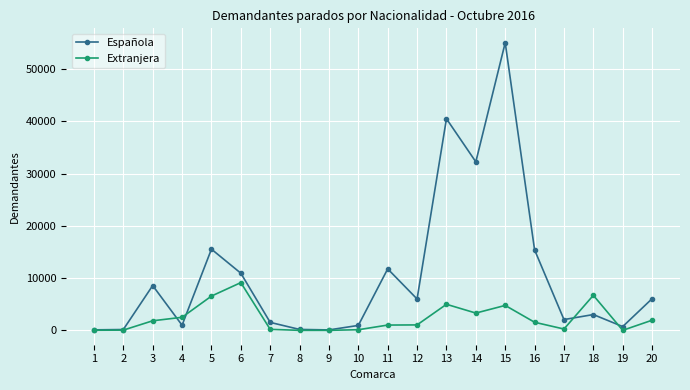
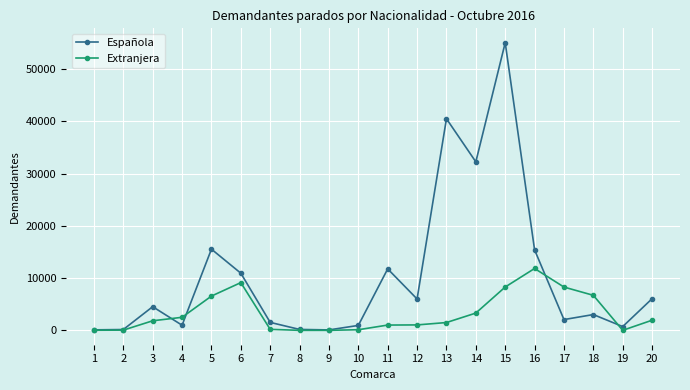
Española, 3: 9000 -> 5000
Extranjera, 13: 5000 -> 2000
Extranjera, 15: 5000 -> 8000
Extranjera, 16: 2000 -> 12000
Extranjera, 17: 0 -> 8000
